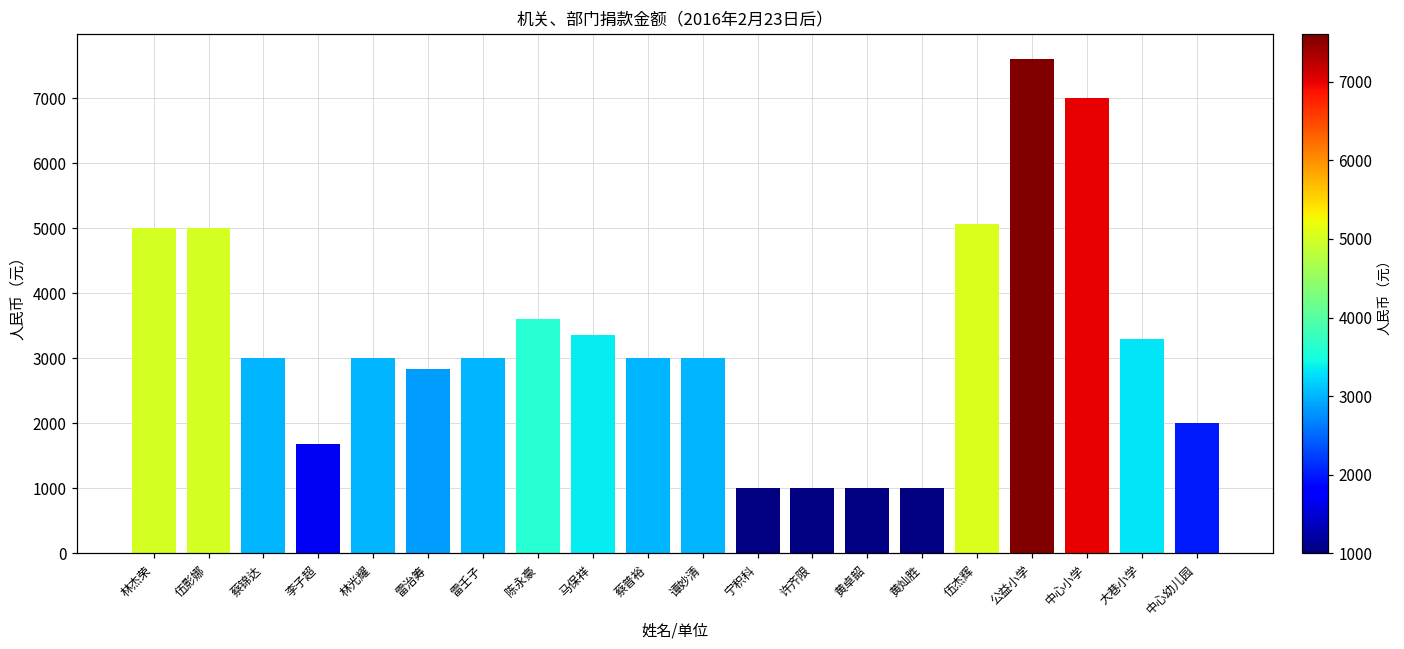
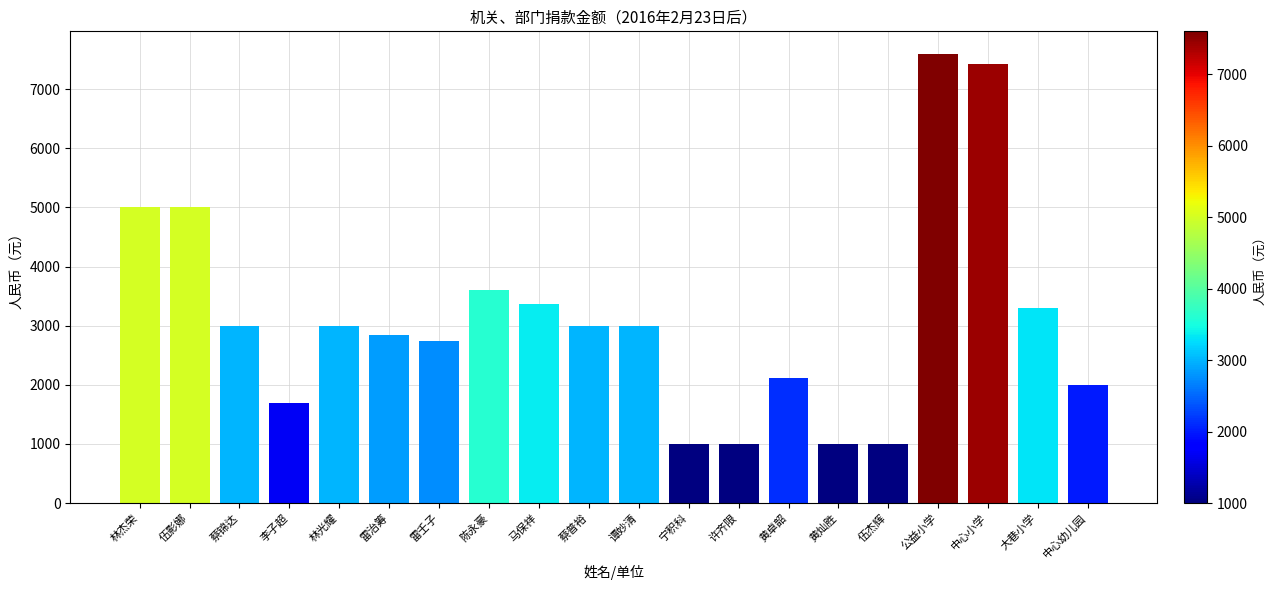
雷壬子: 3000 -> 2700
黄卓韶: 1000 -> 2100
伍杰辉: 5100 -> 1000
中心小学: 7000 -> 7400
